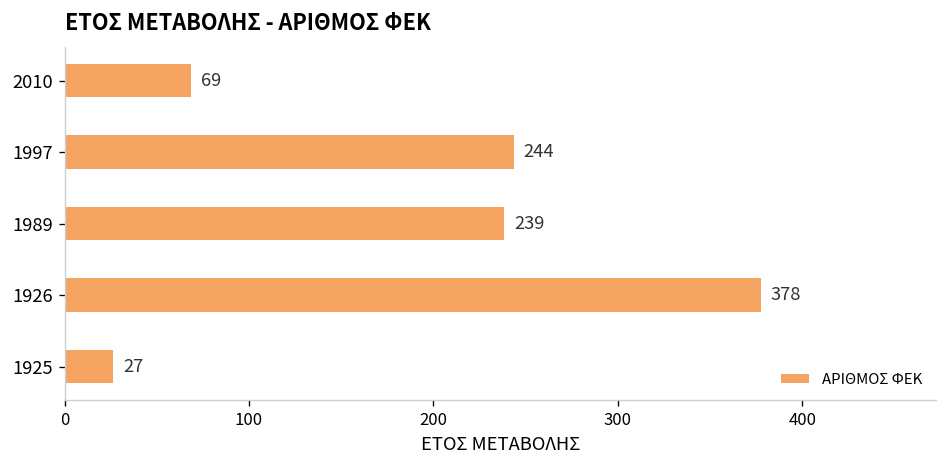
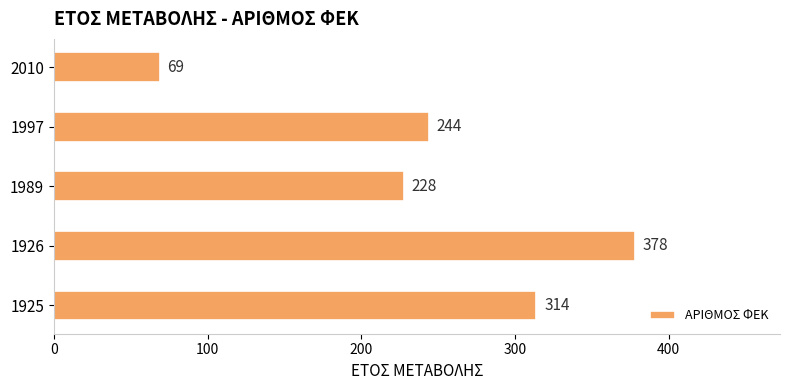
1989: 239 -> 228
1925: 27 -> 314
